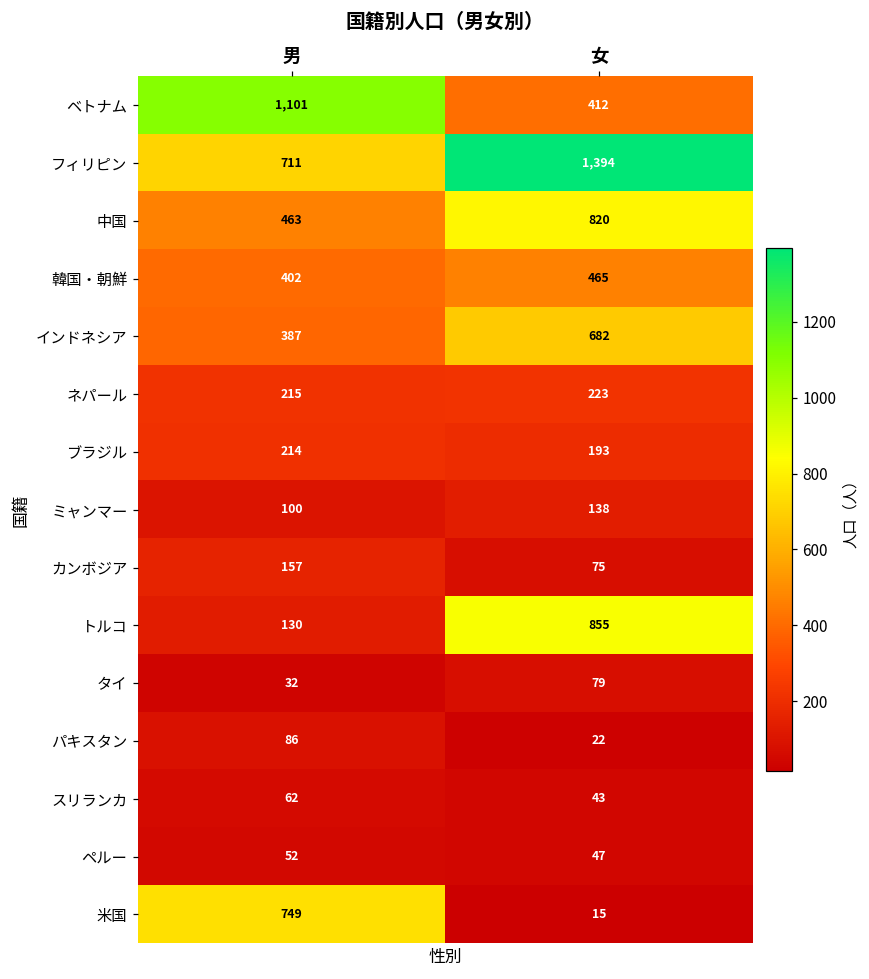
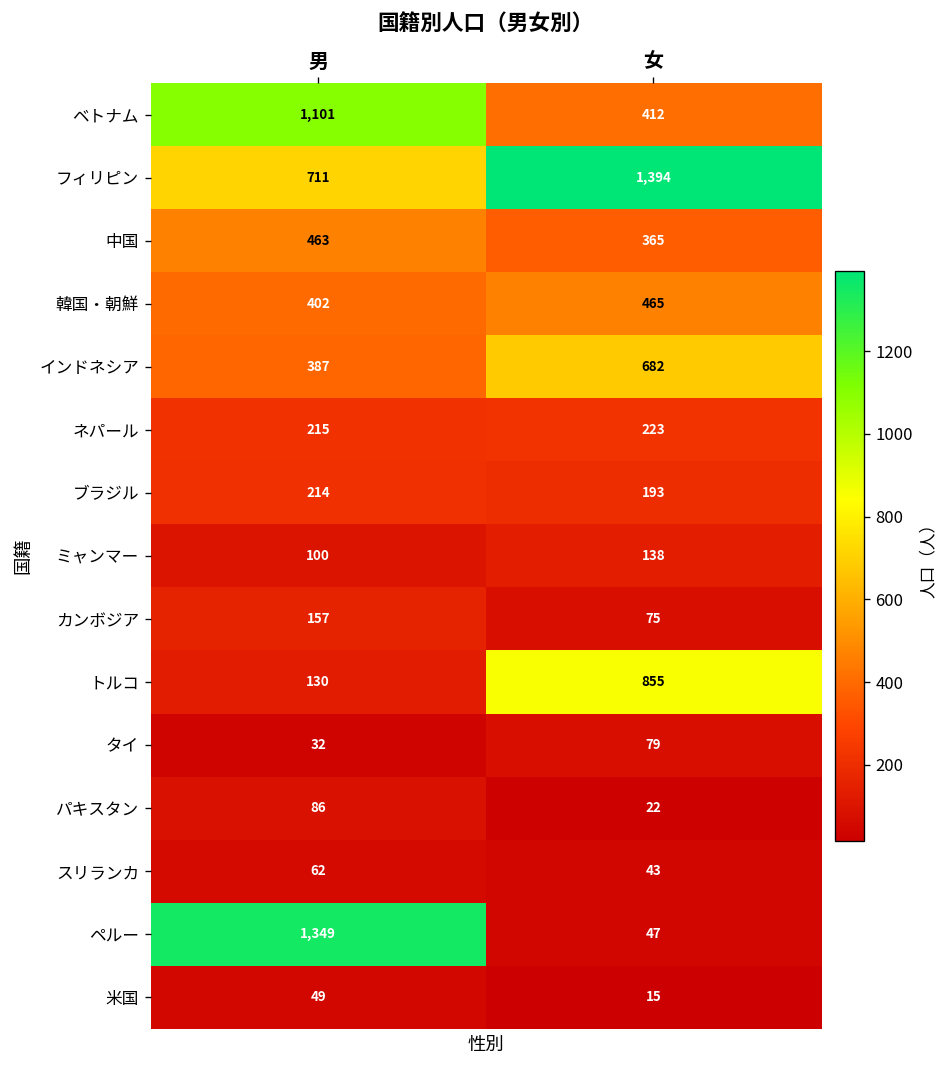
中国, 女: 820 -> 365
ペルー, 男: 52 -> 1,349
米国, 男: 749 -> 49
